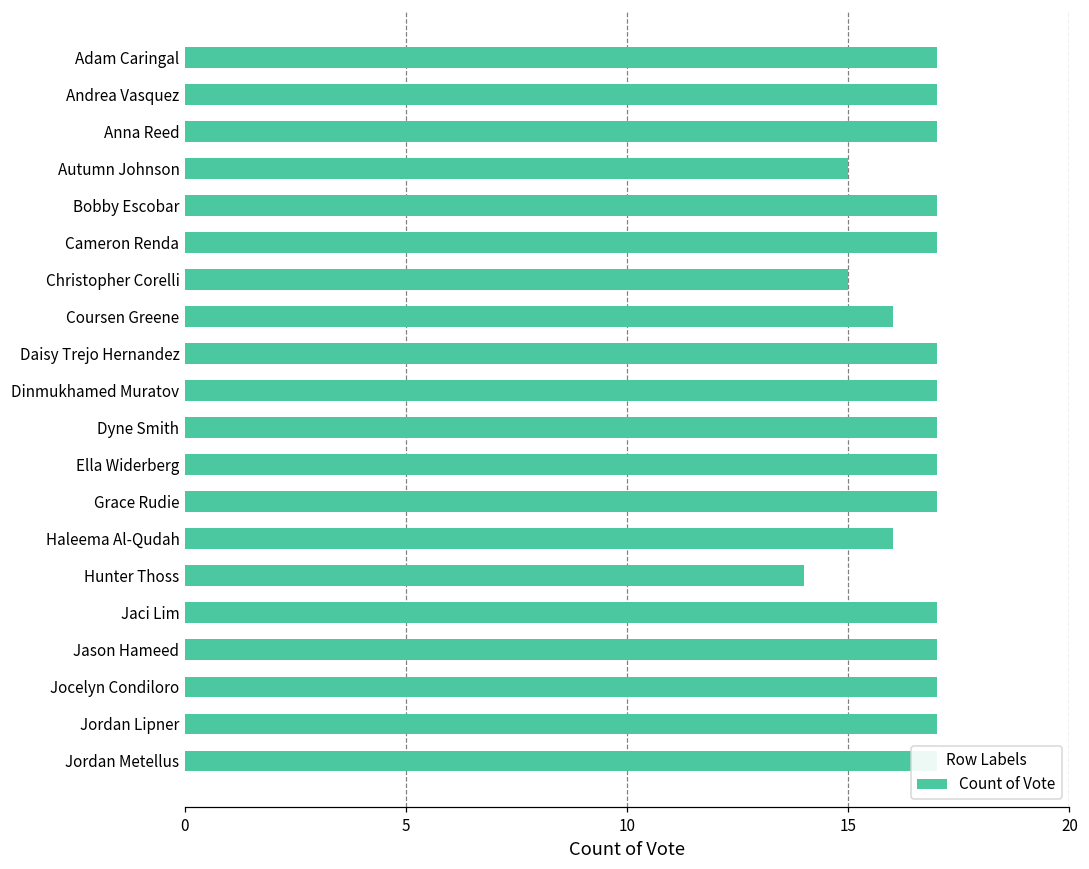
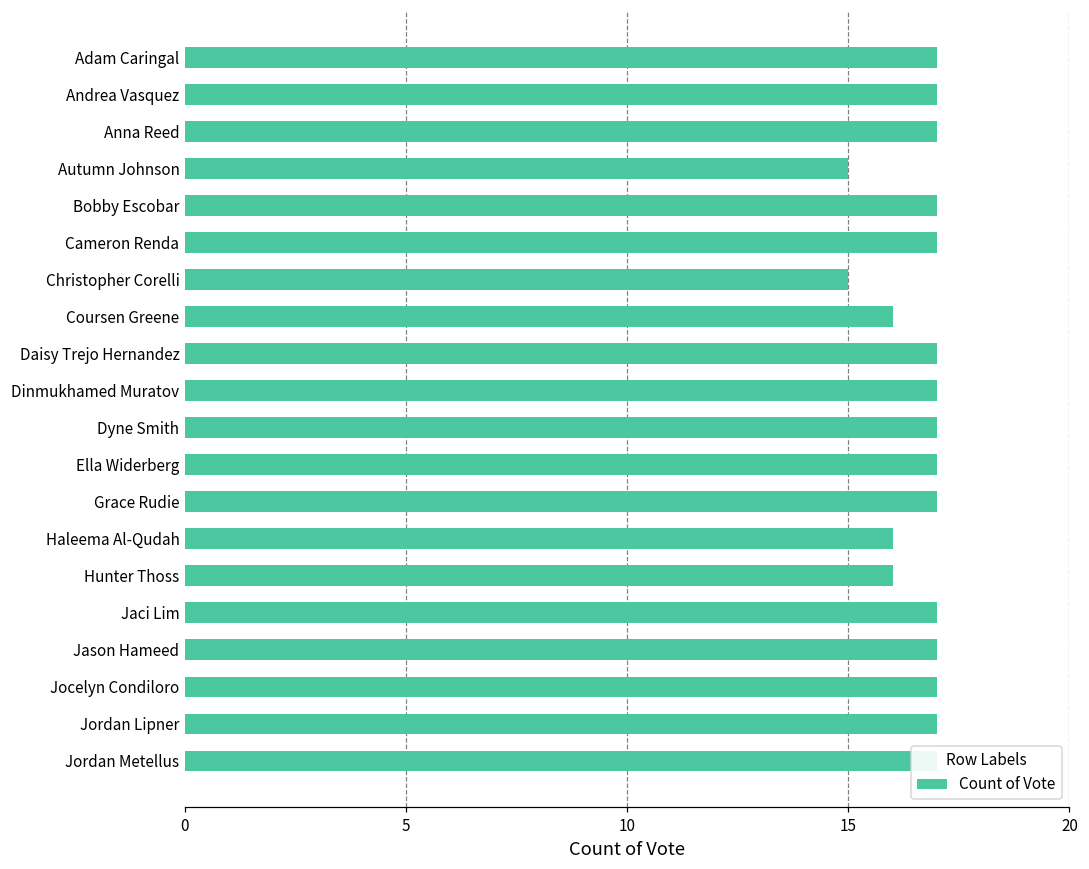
Hunter Thoss: 14 -> 16
